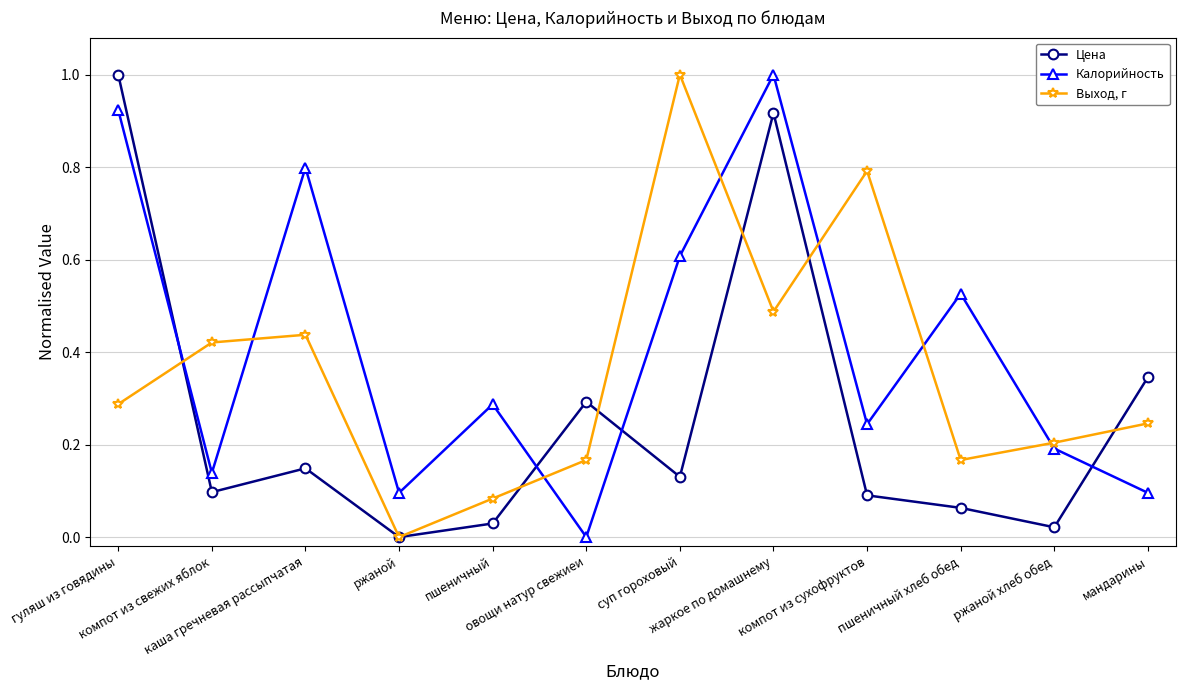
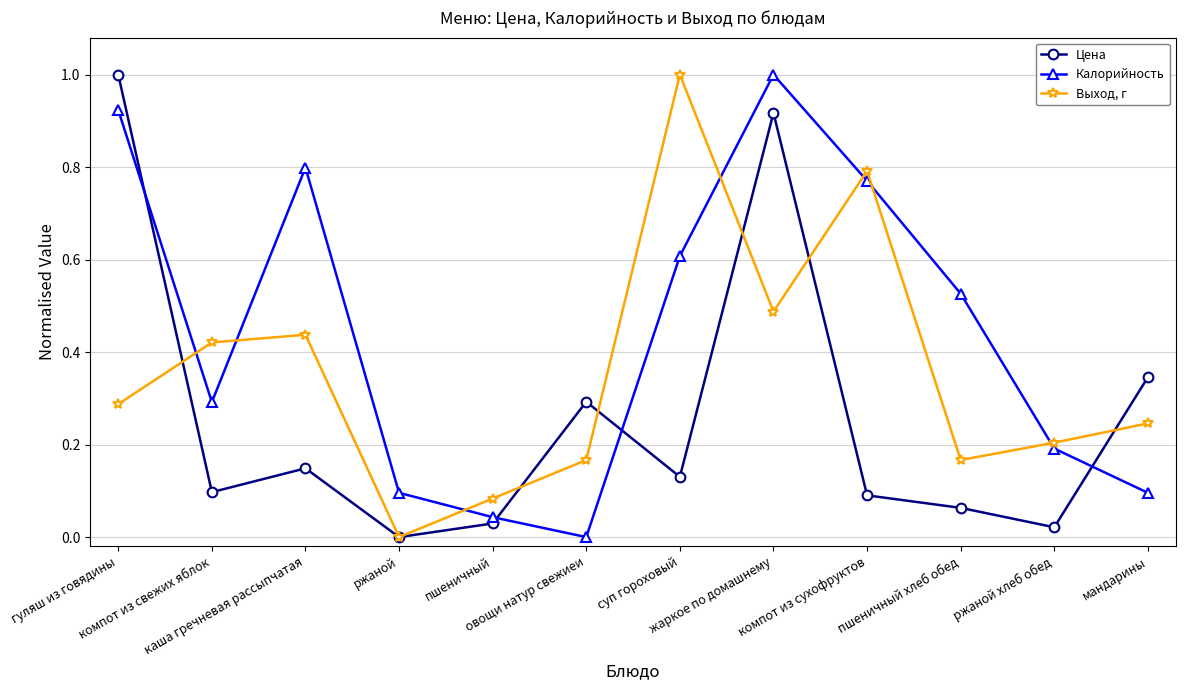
Калорийность, компот из свежих яблок: 0.14 -> 0.29
Калорийность, пшеничный: 0.29 -> 0.04
Калорийность, компот из сухофруктов: 0.24 -> 0.77
